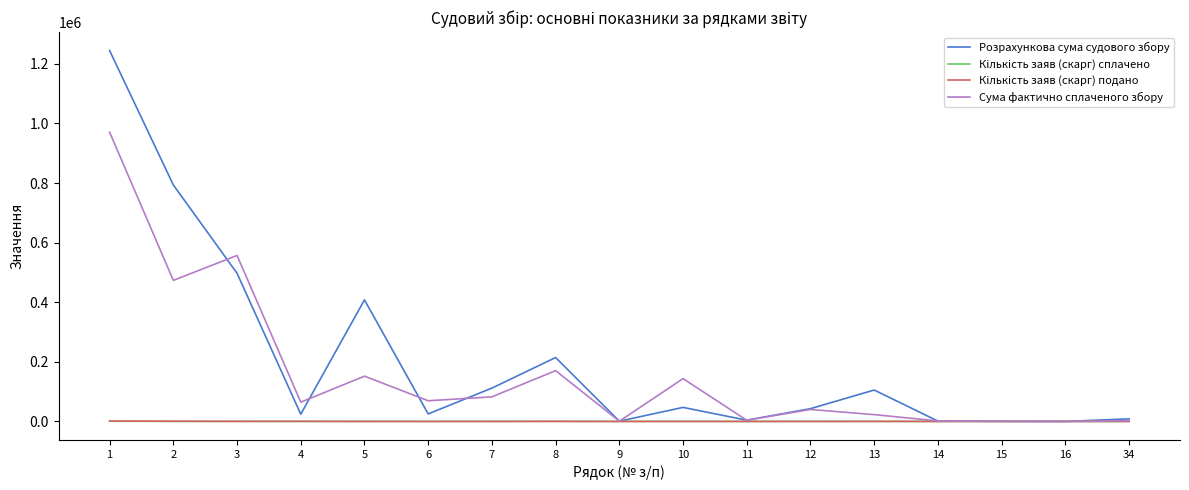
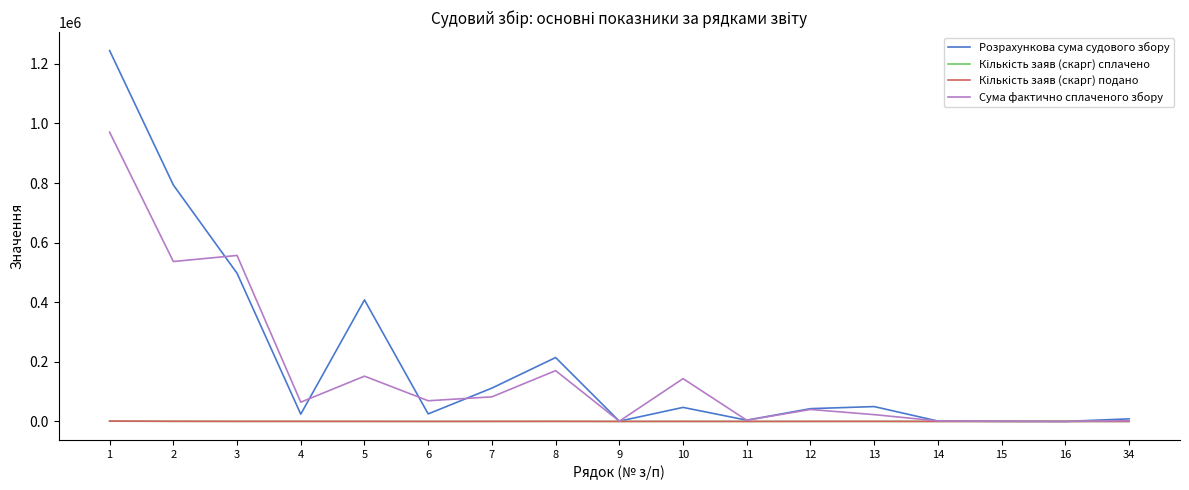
Сума фактично сплаченого збору, 2: 470000 -> 540000
Розрахункова сума судового збору, 13: 110000 -> 50000
